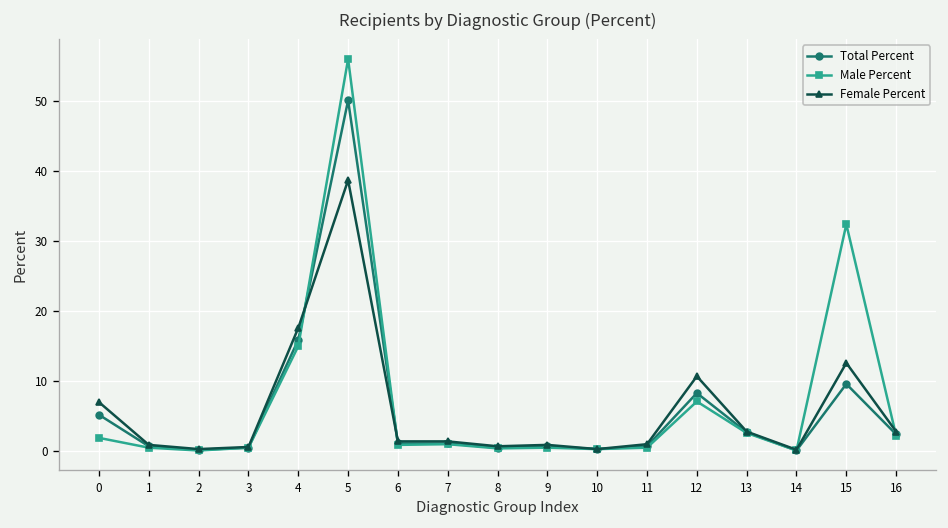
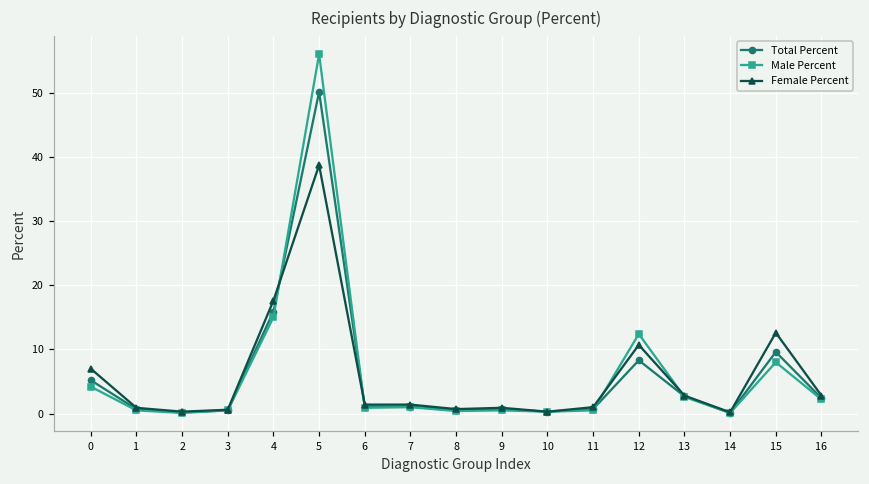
Male Percent, 0: 2 -> 4
Male Percent, 12: 7 -> 12
Male Percent, 15: 32 -> 8
